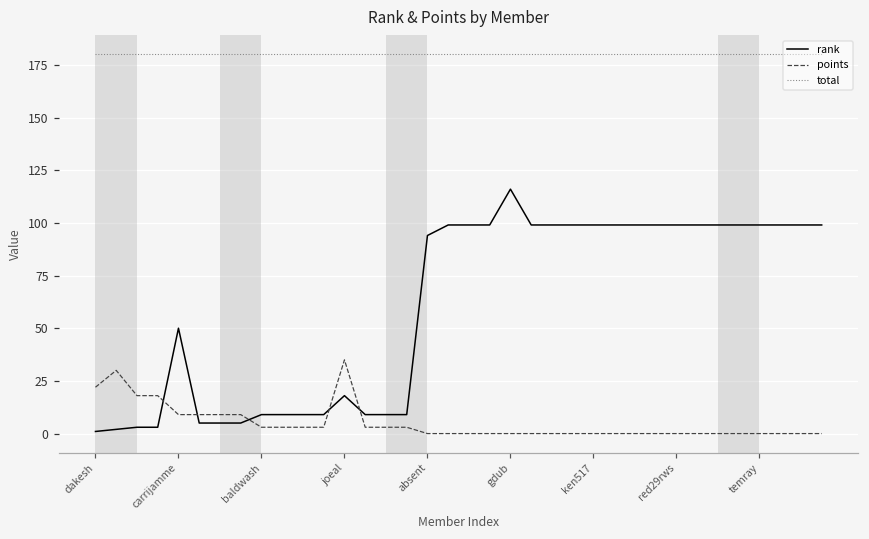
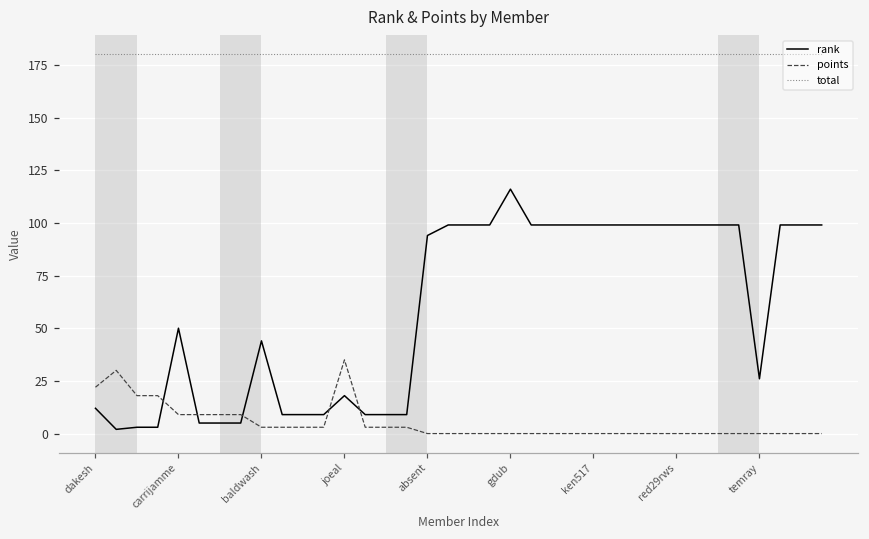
rank, dakesh: 1 -> 12
rank, baldwash: 9 -> 44
rank, temray: 99 -> 26
